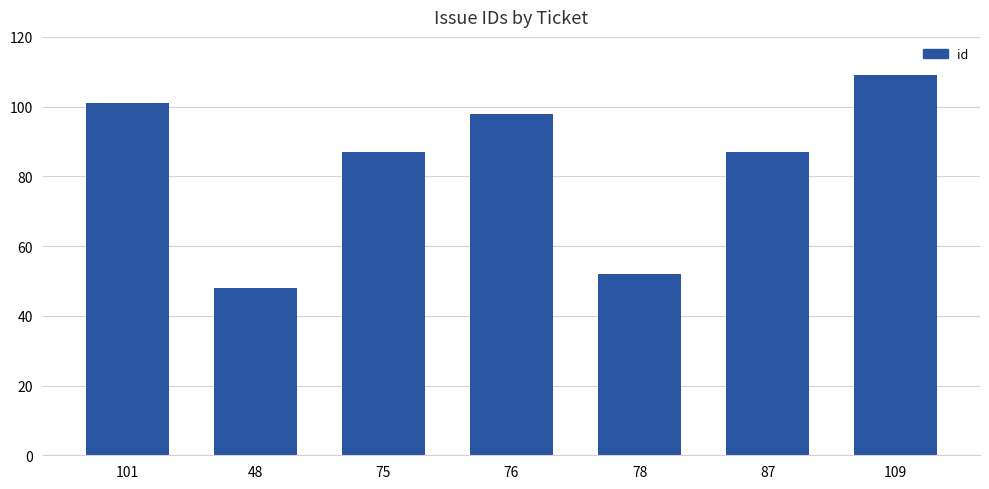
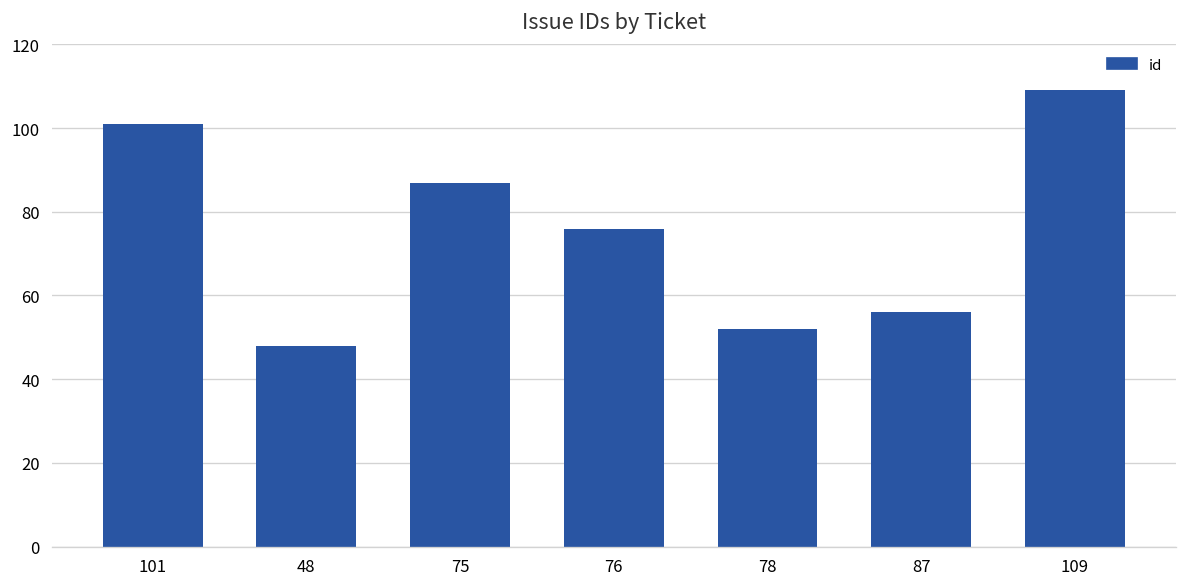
76: 98 -> 76
87: 87 -> 56
